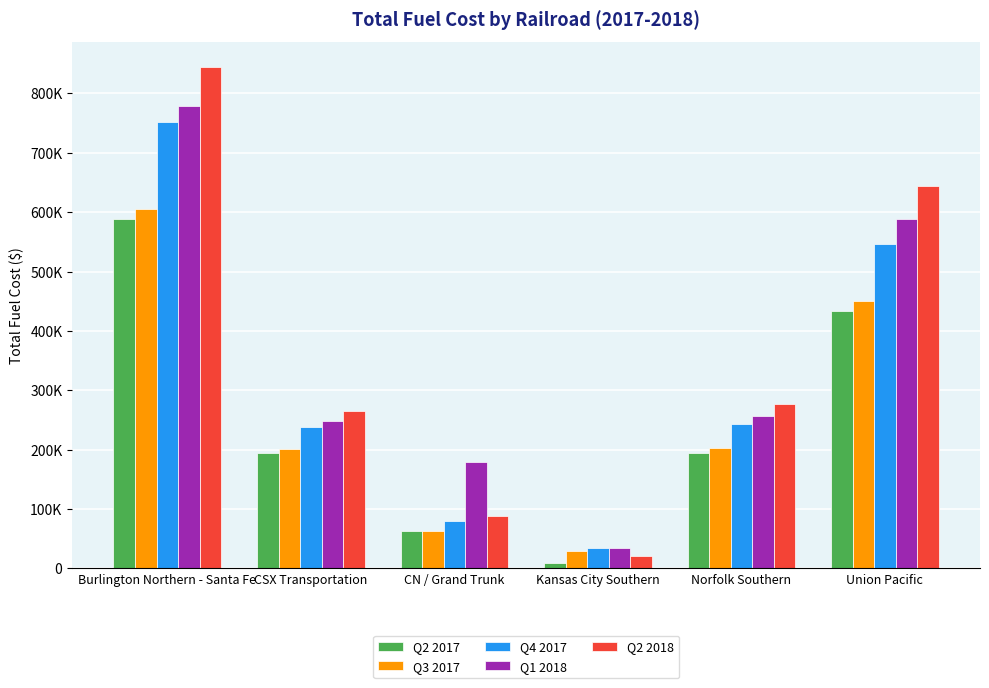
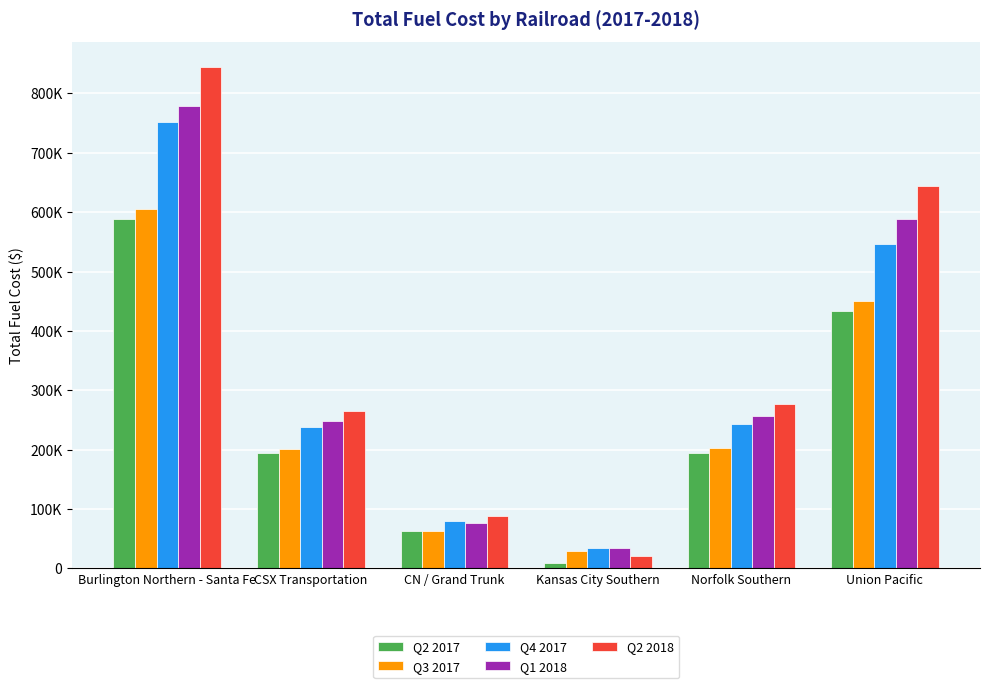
Q1 2018, CN / Grand Trunk: 180000 -> 80000
